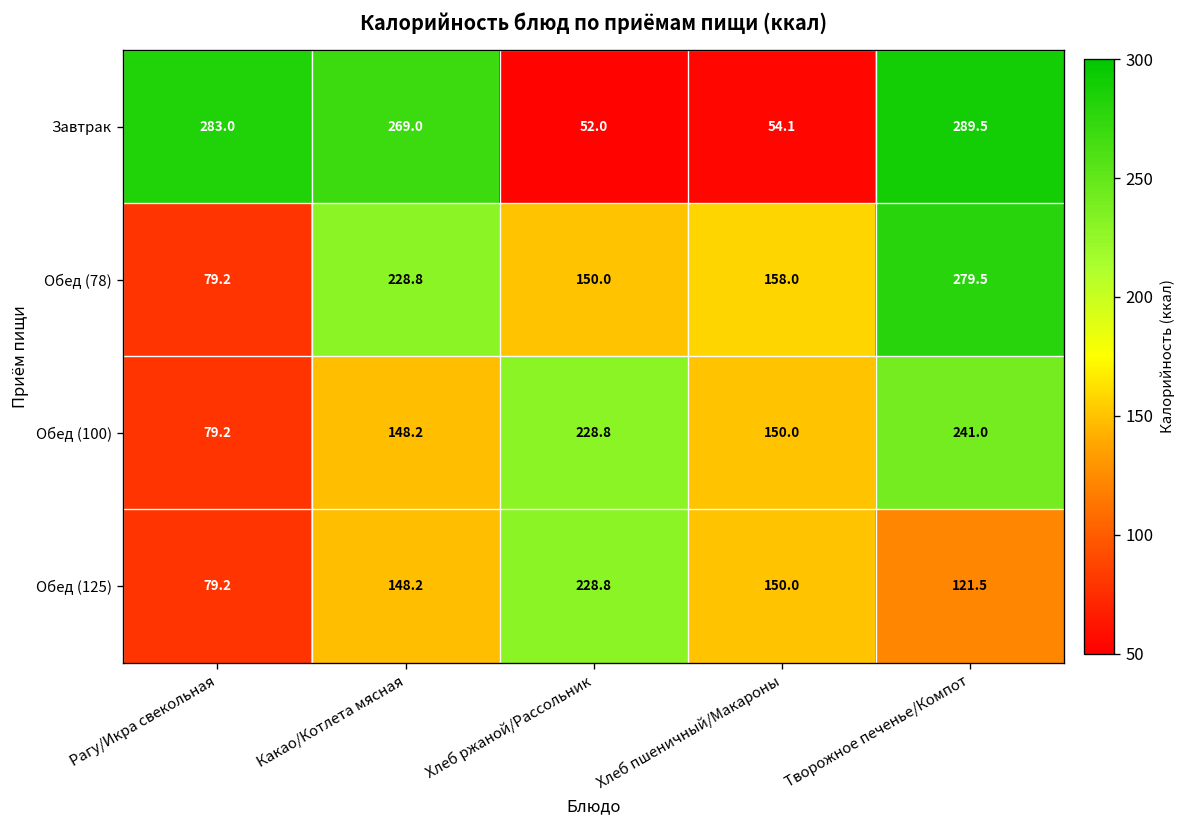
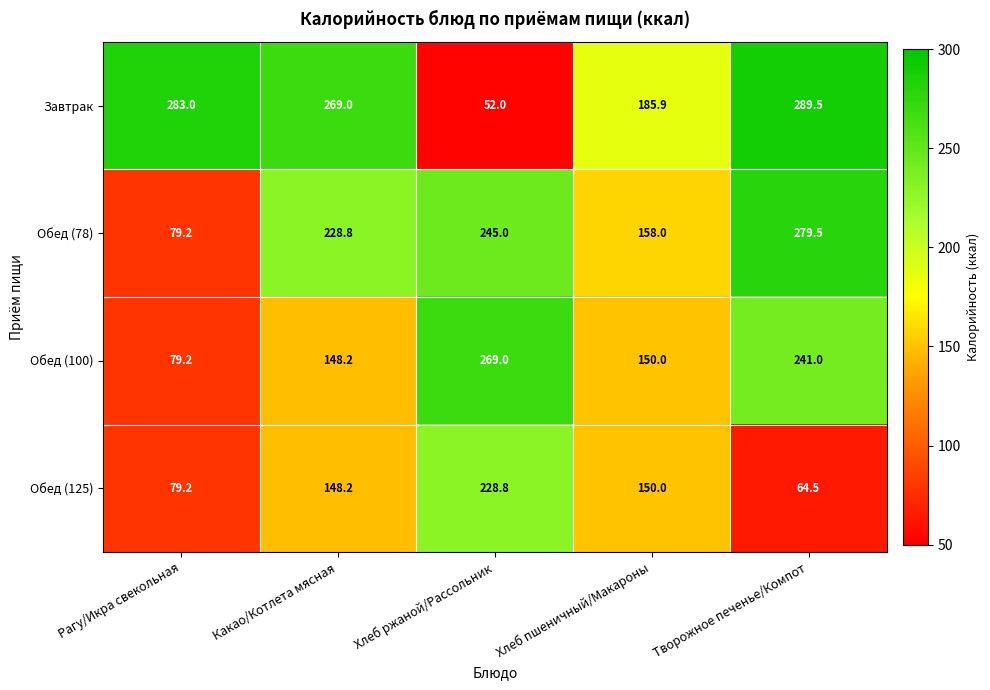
Завтрак, Хлеб пшеничный/Макароны: 54.1 -> 185.9
Обед (78), Хлеб ржаной/Рассольник: 150.0 -> 245.0
Обед (100), Хлеб ржаной/Рассольник: 228.8 -> 269.0
Обед (125), Творожное печенье/Компот: 121.5 -> 64.5
